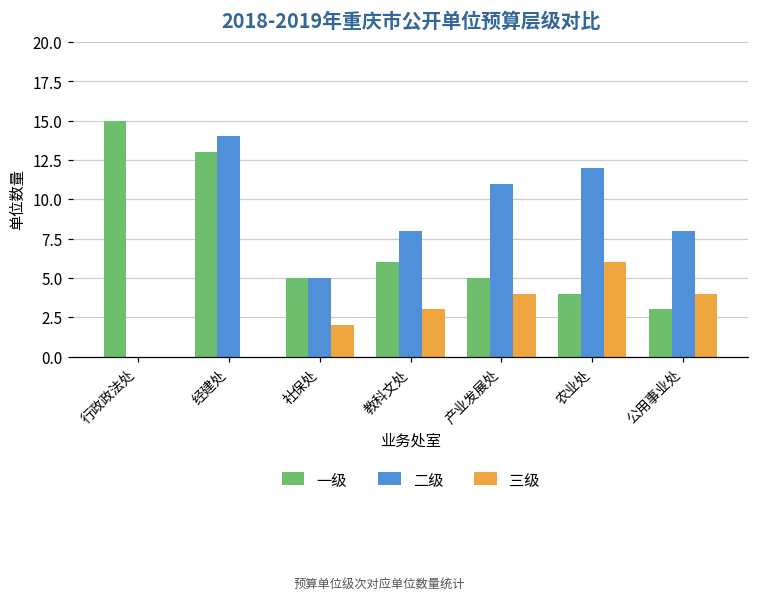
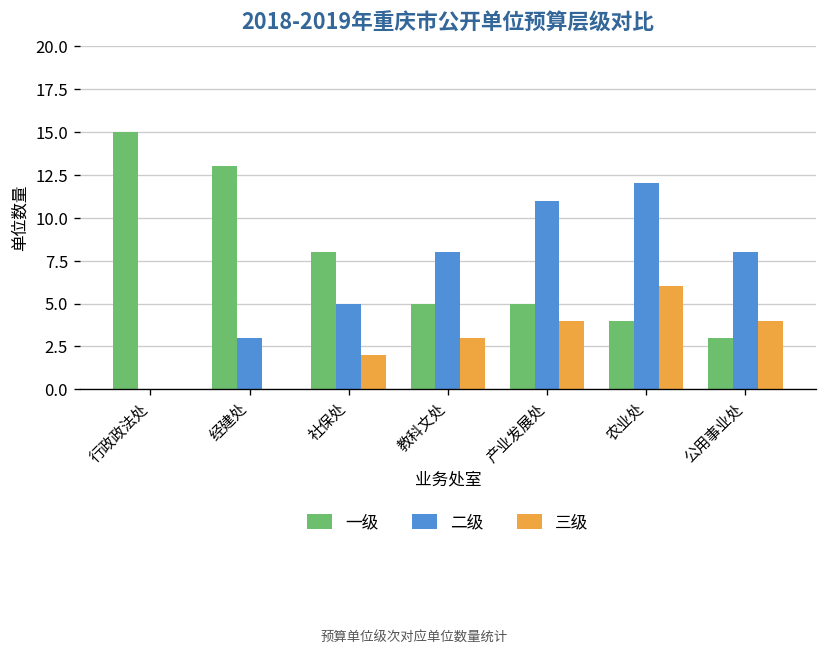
二级, 经建处: 14 -> 3
一级, 社保处: 5 -> 8
一级, 教科文处: 6 -> 5
